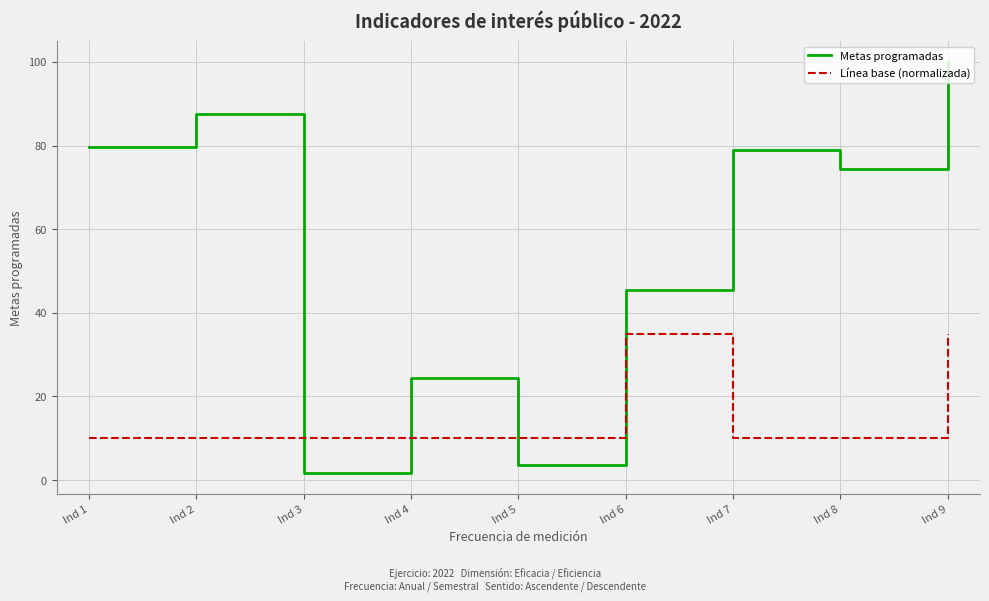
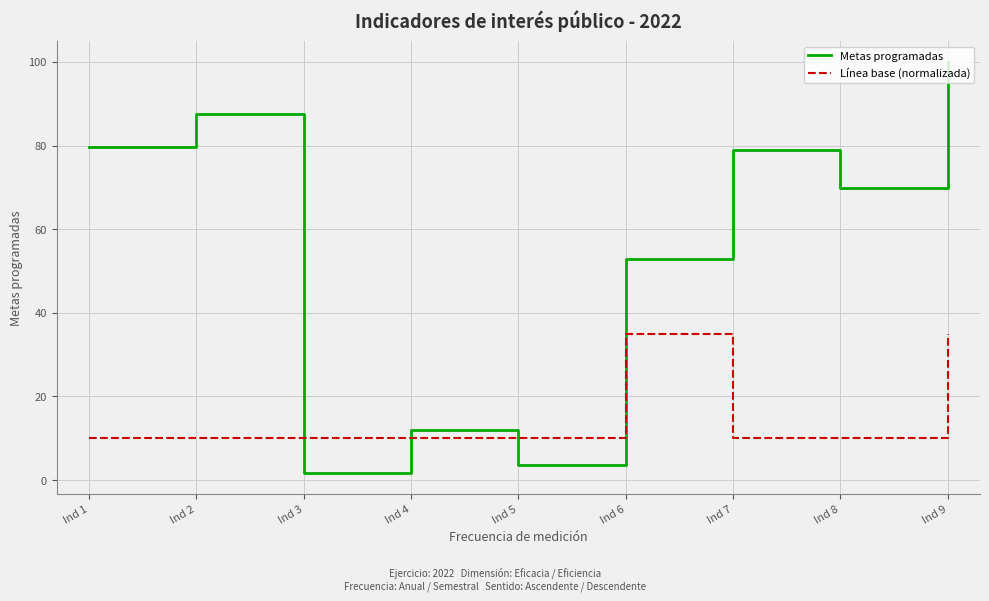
Metas programadas, Ind 4: 24 -> 12
Metas programadas, Ind 6: 46 -> 53
Metas programadas, Ind 8: 74 -> 70
